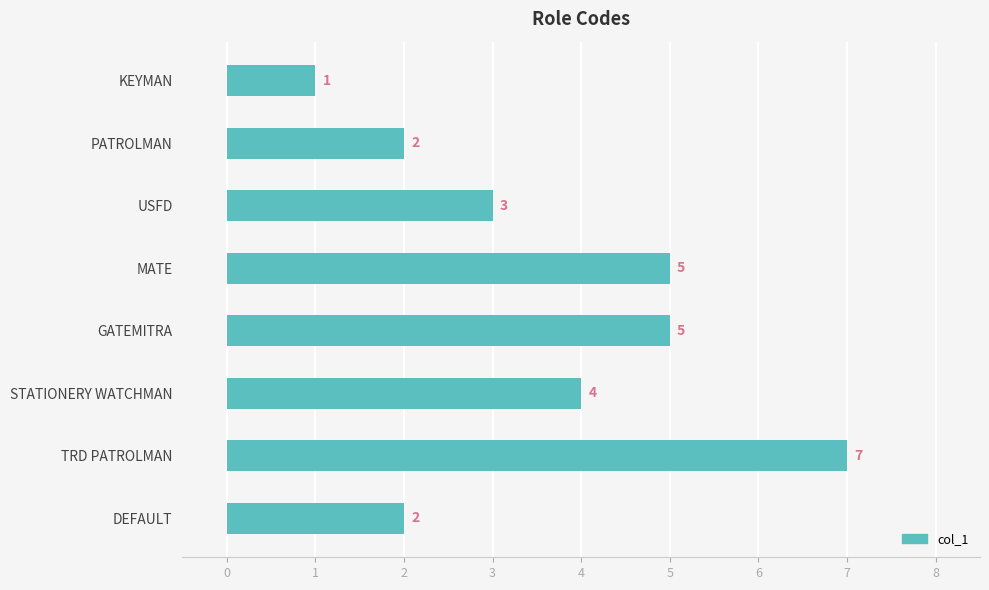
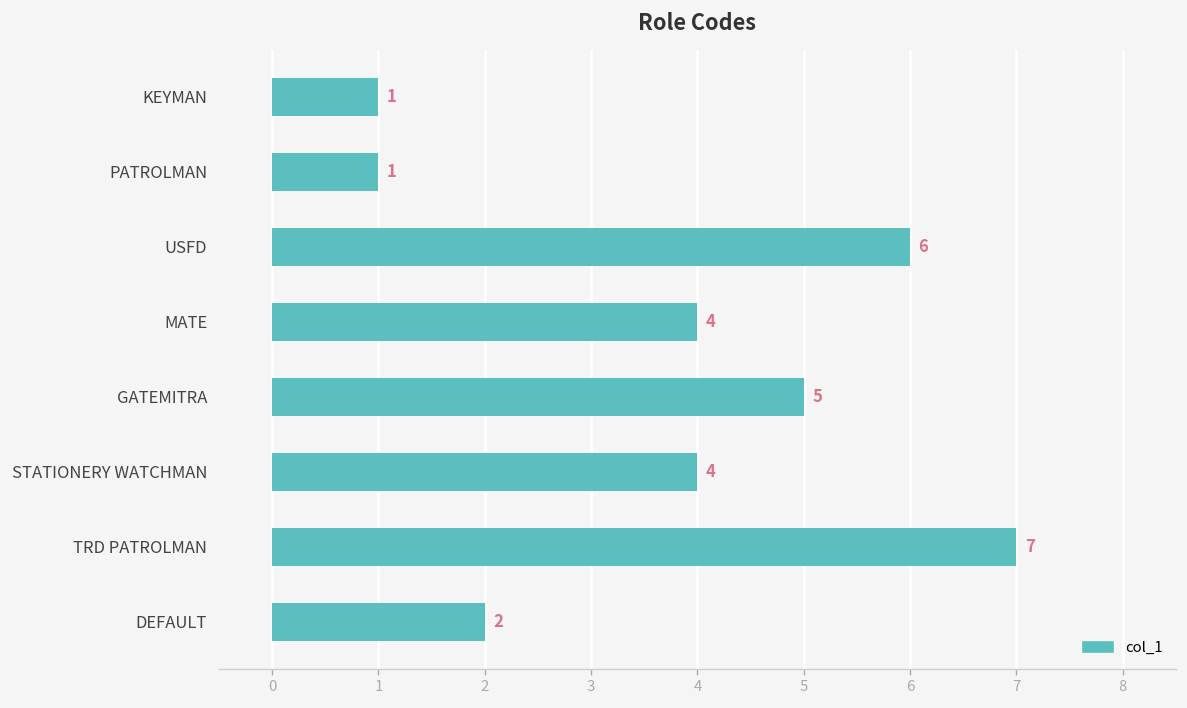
PATROLMAN: 2 -> 1
USFD: 3 -> 6
MATE: 5 -> 4
